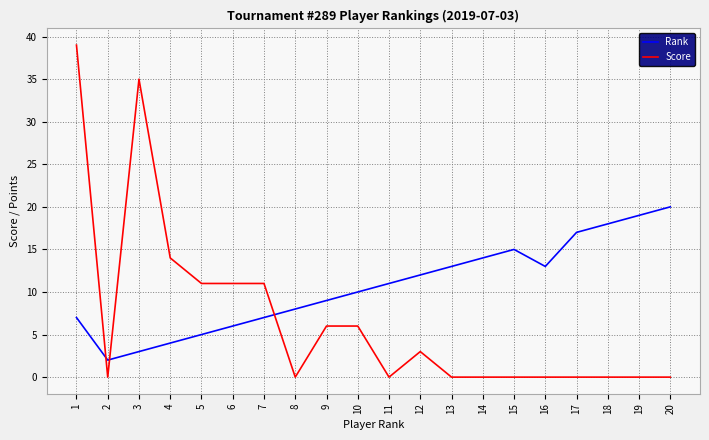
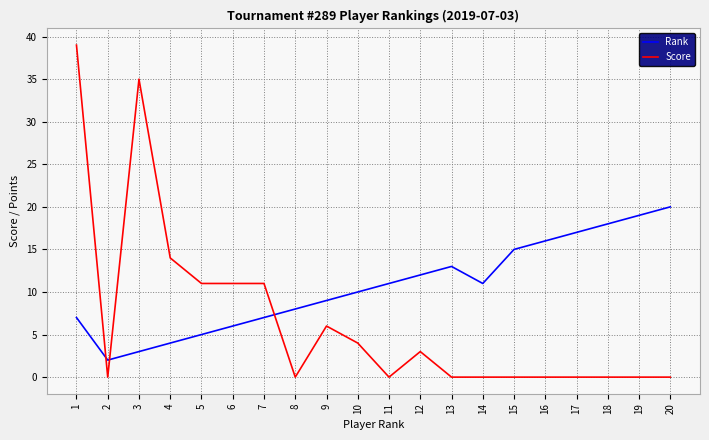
Score, 10: 6 -> 4
Rank, 14: 14 -> 11
Rank, 16: 13 -> 16
